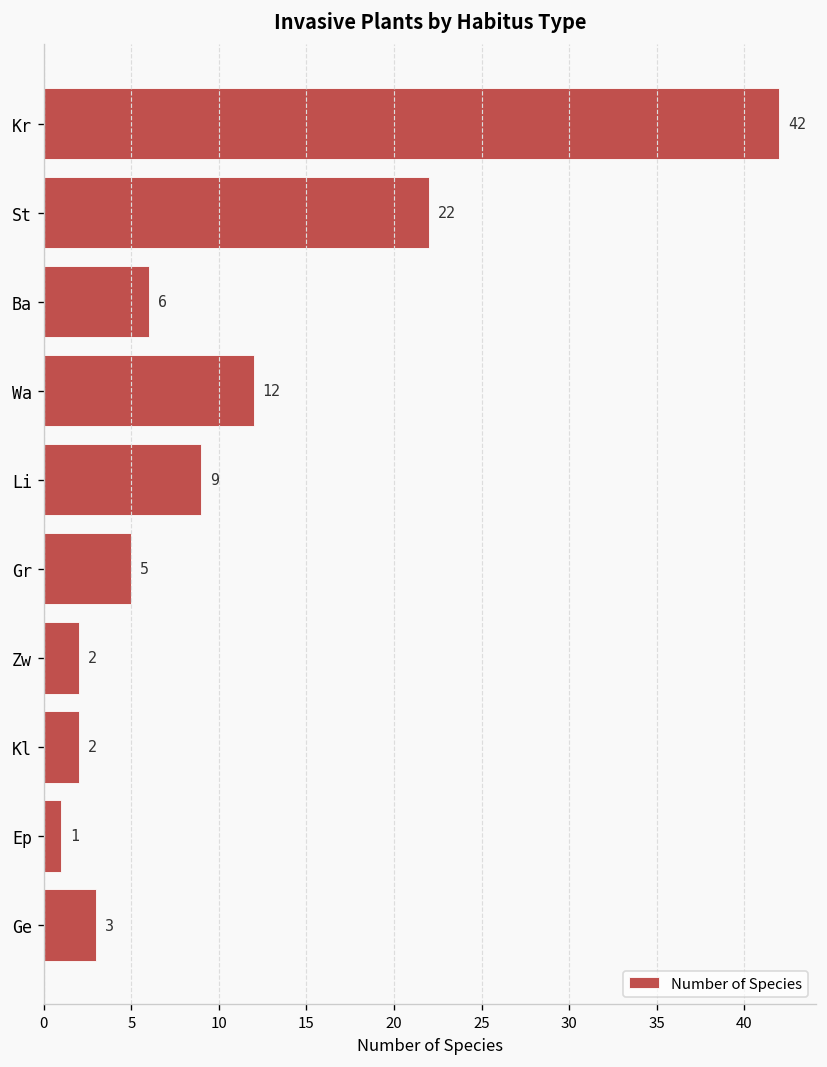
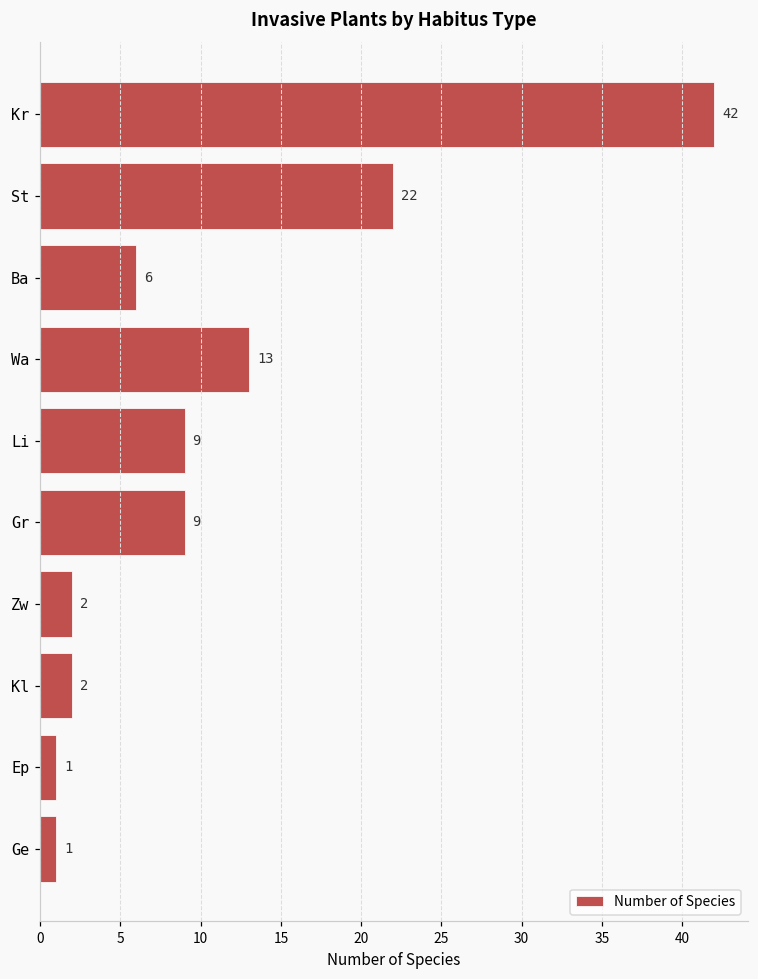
Wa: 12 -> 13
Gr: 5 -> 9
Ge: 3 -> 1
